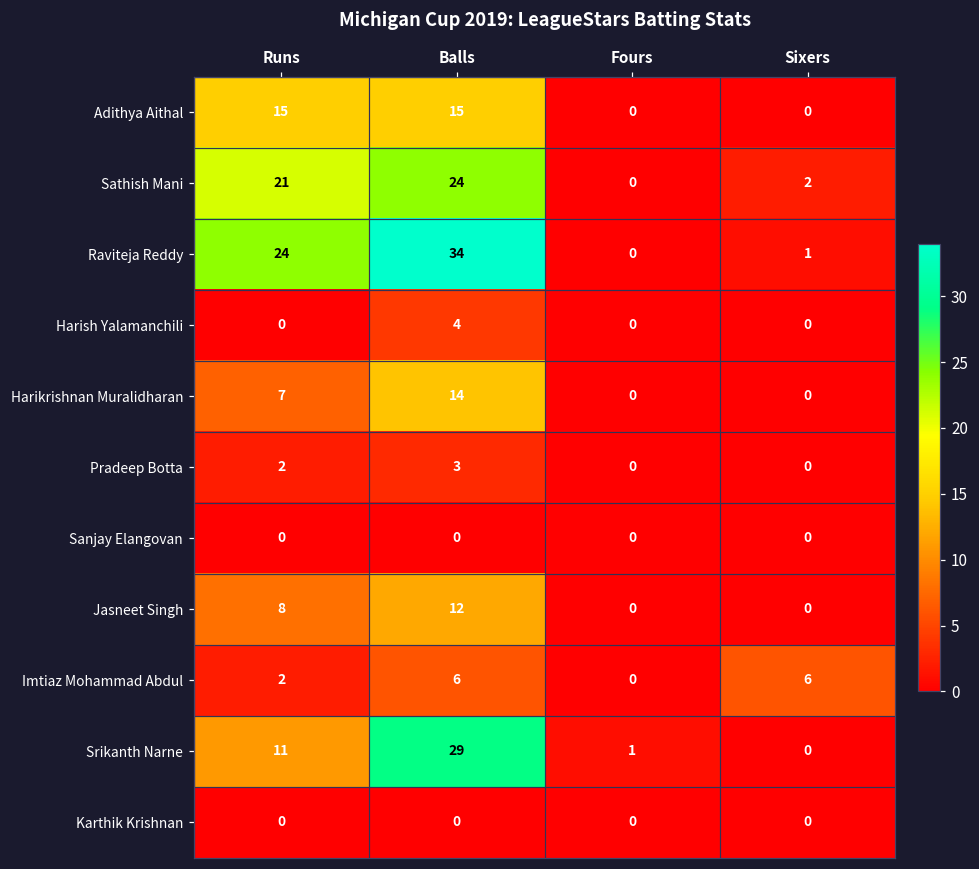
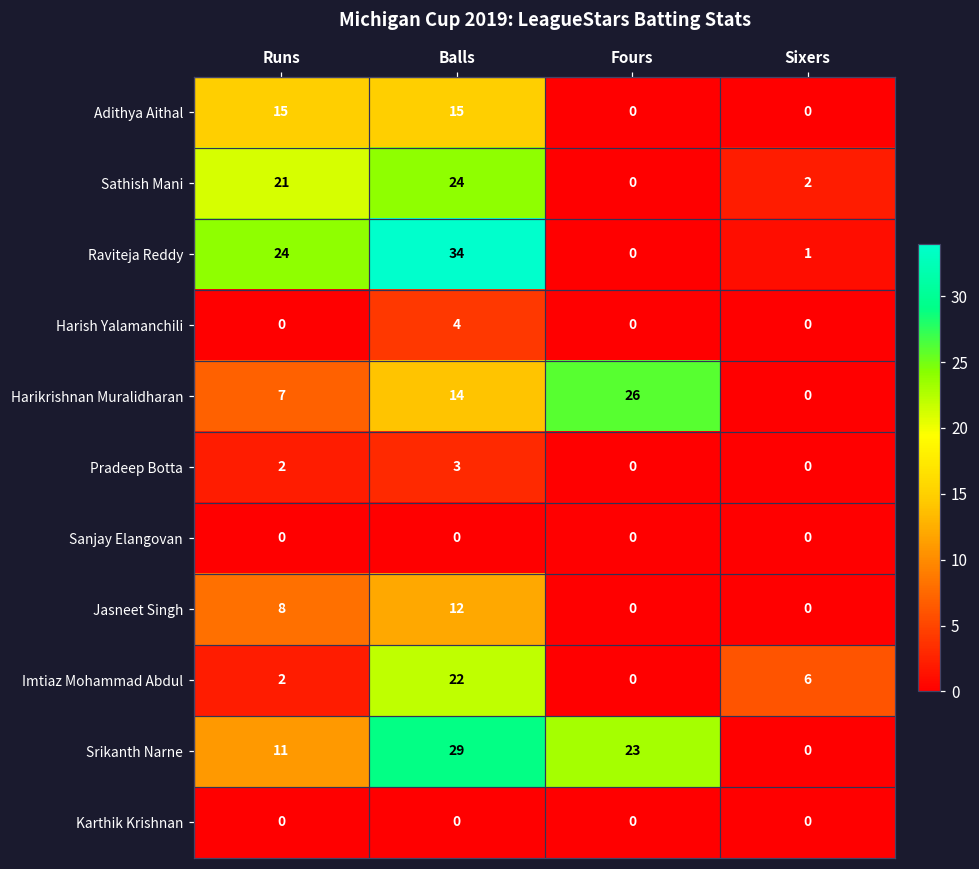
Harikrishnan Muralidharan, Fours: 0 -> 26
Imtiaz Mohammad Abdul, Balls: 6 -> 22
Srikanth Narne, Fours: 1 -> 23
